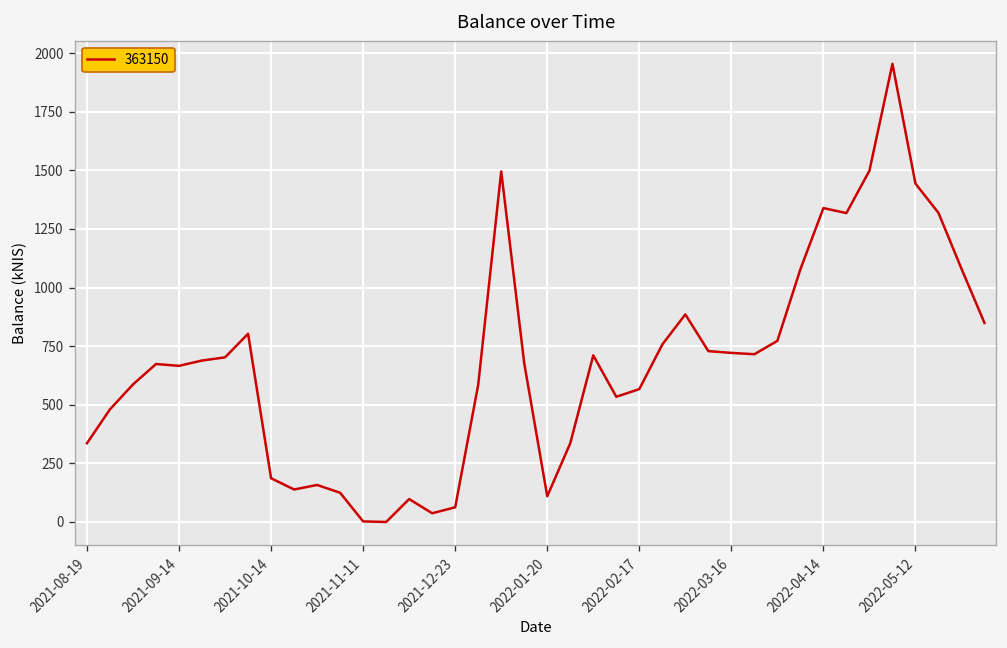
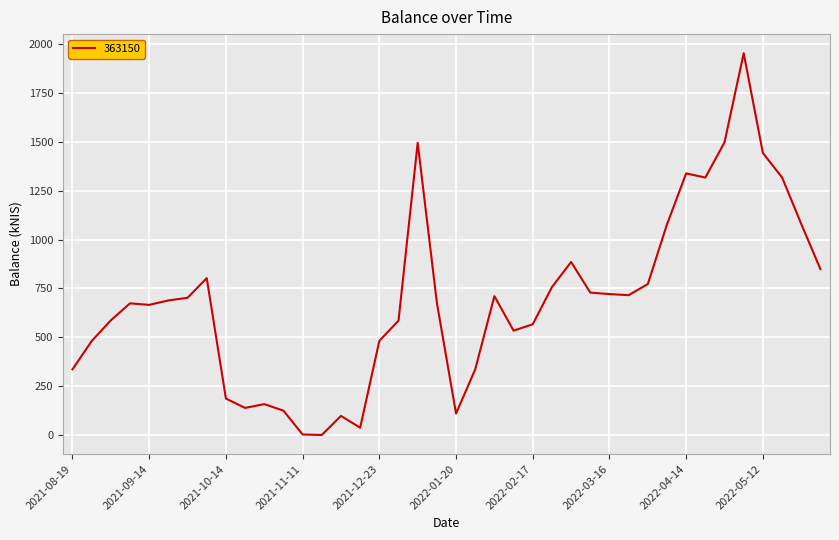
2021-12-23: 60 -> 480
